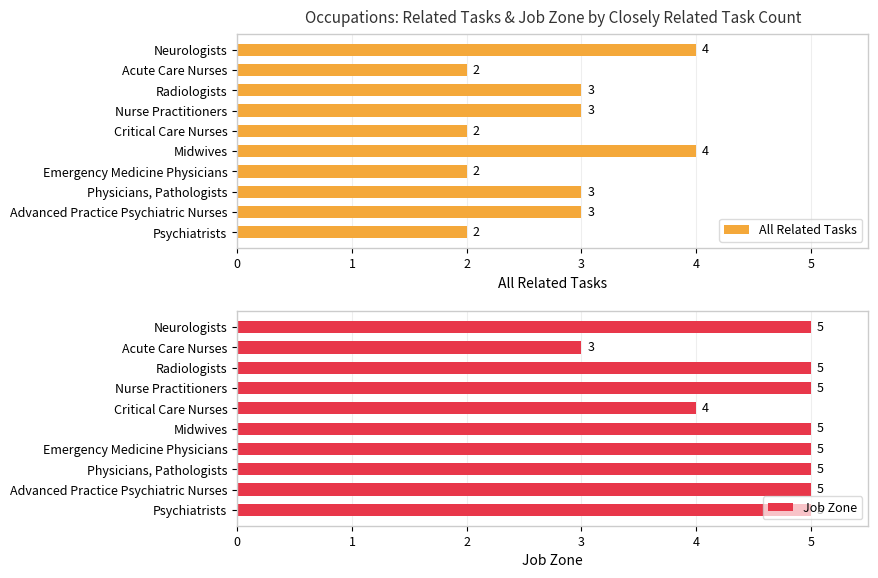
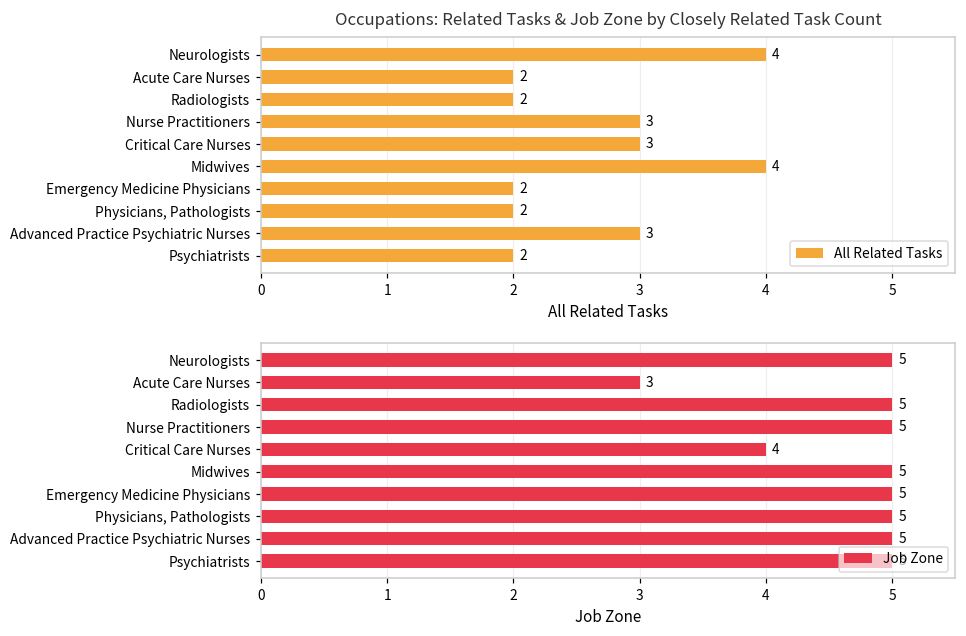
Occupations: Related Tasks & Job Zone by Closely Related Task Count, Radiologists: 3 -> 2
Occupations: Related Tasks & Job Zone by Closely Related Task Count, Critical Care Nurses: 2 -> 3
Occupations: Related Tasks & Job Zone by Closely Related Task Count, Physicians, Pathologists: 3 -> 2
